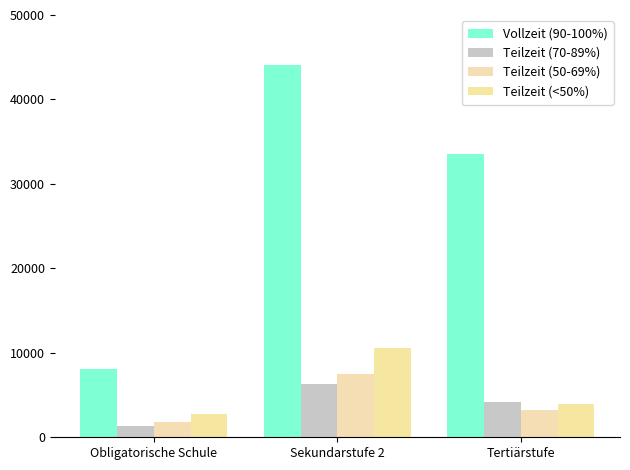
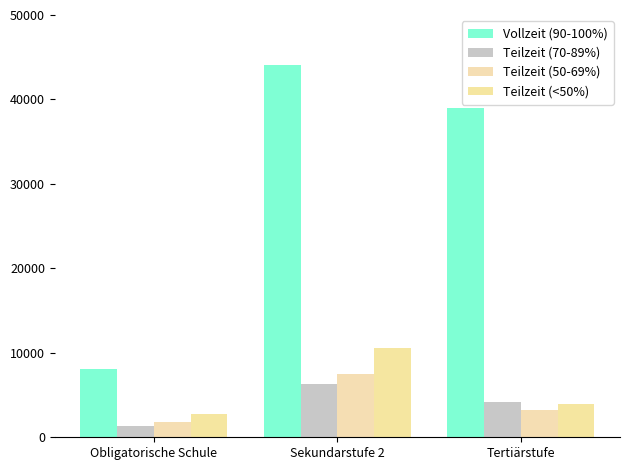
Vollzeit (90-100%), Tertiärstufe: 34000 -> 39000
